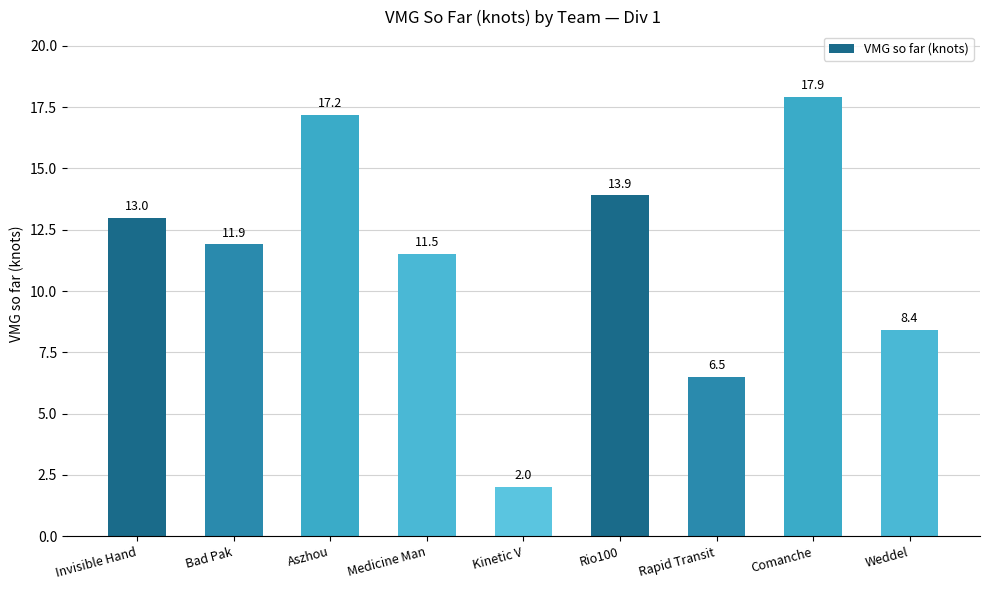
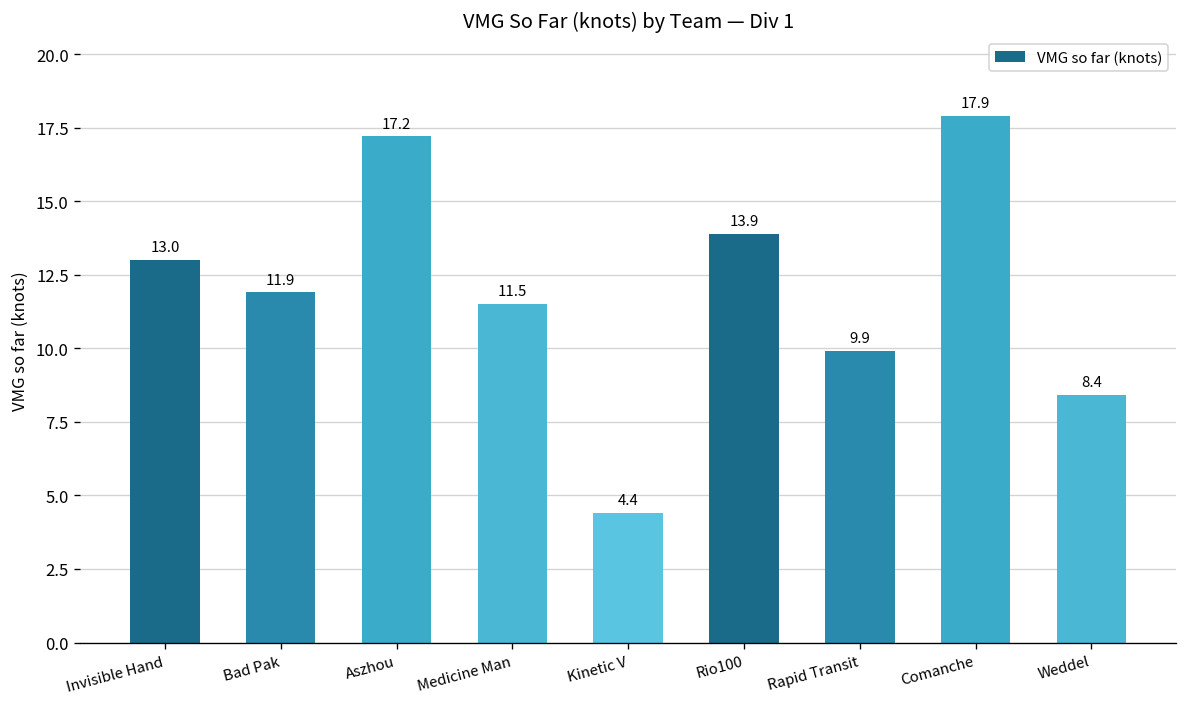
Kinetic V: 2.0 -> 4.4
Rapid Transit: 6.5 -> 9.9
